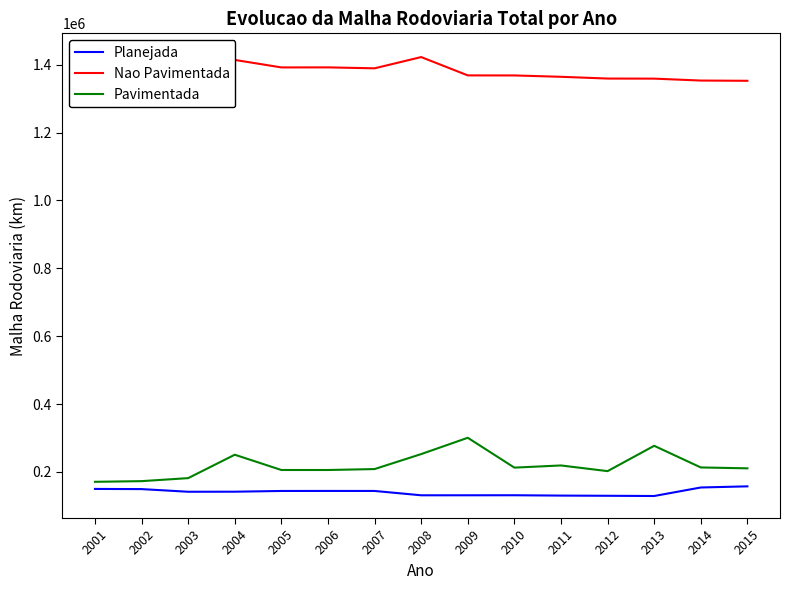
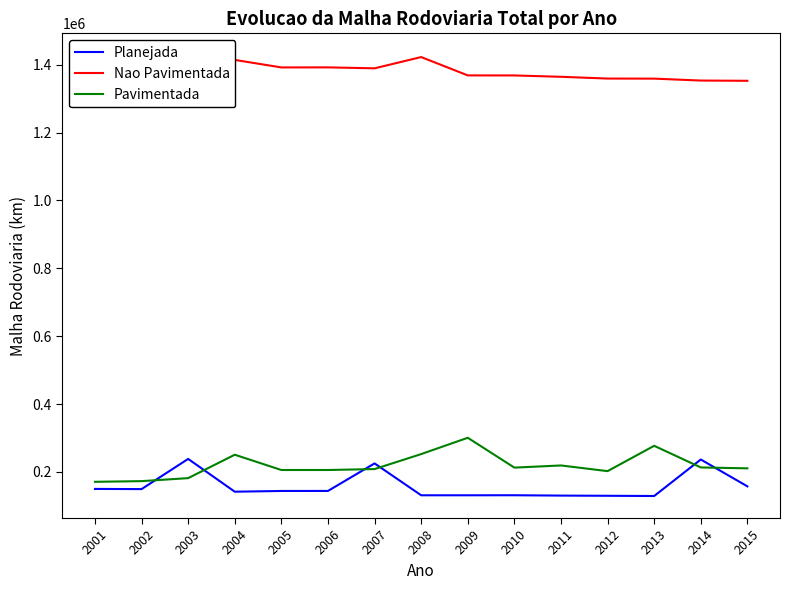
Planejada, 2003: 140000 -> 240000
Planejada, 2007: 140000 -> 230000
Planejada, 2014: 150000 -> 240000
